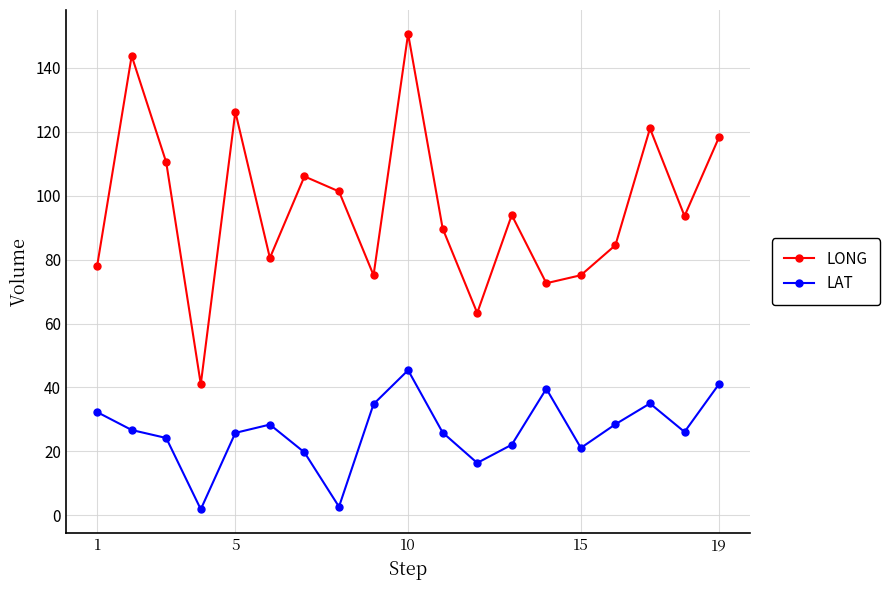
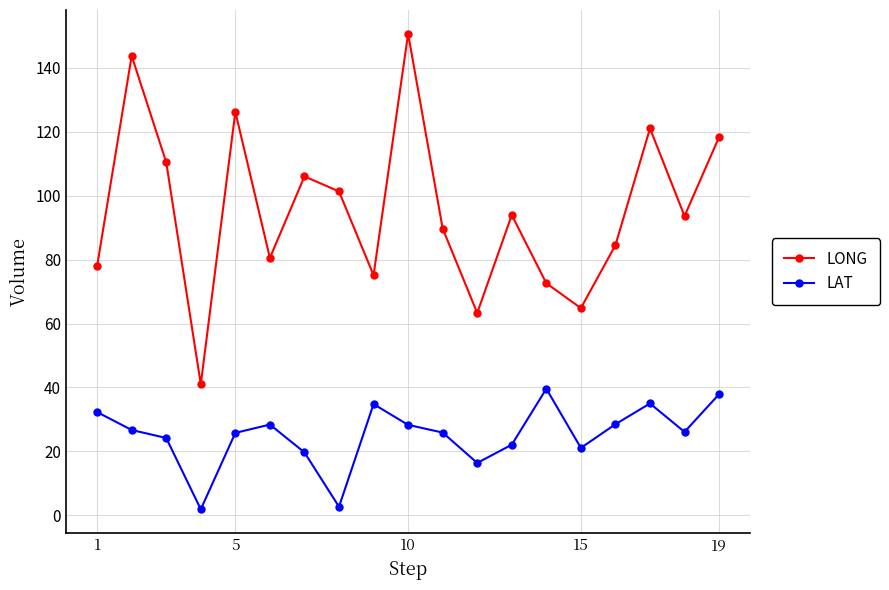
LAT, 10: 45 -> 28
LONG, 15: 75 -> 65
LAT, 19: 41 -> 38
